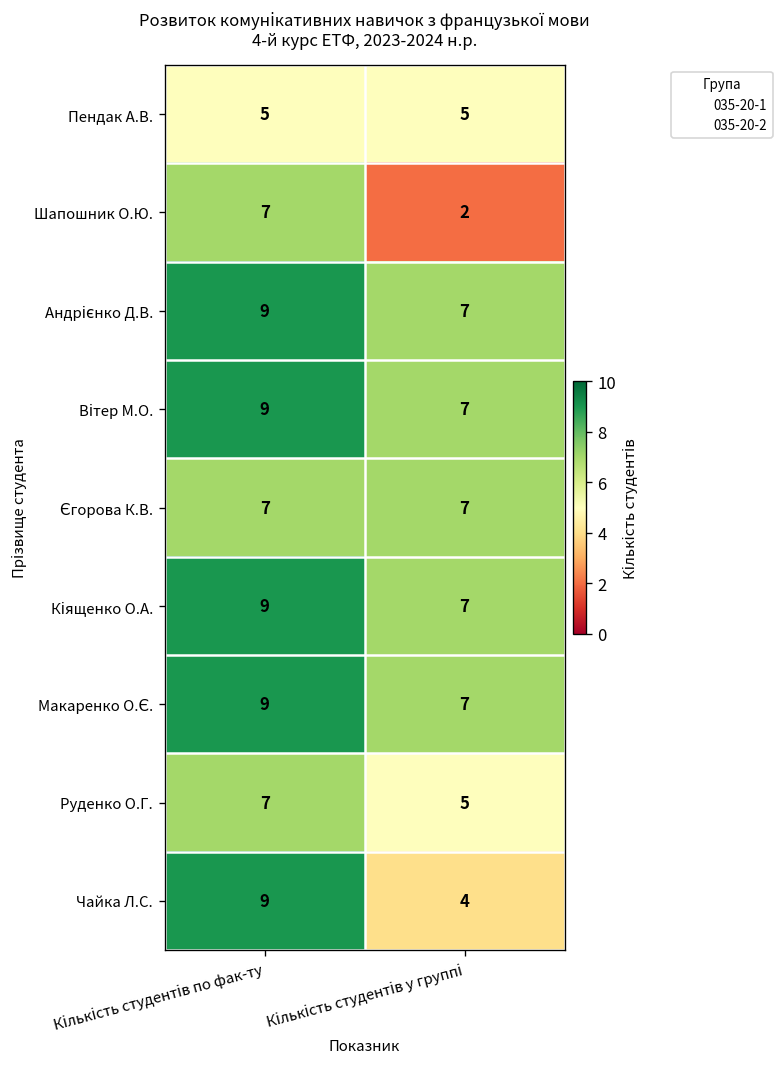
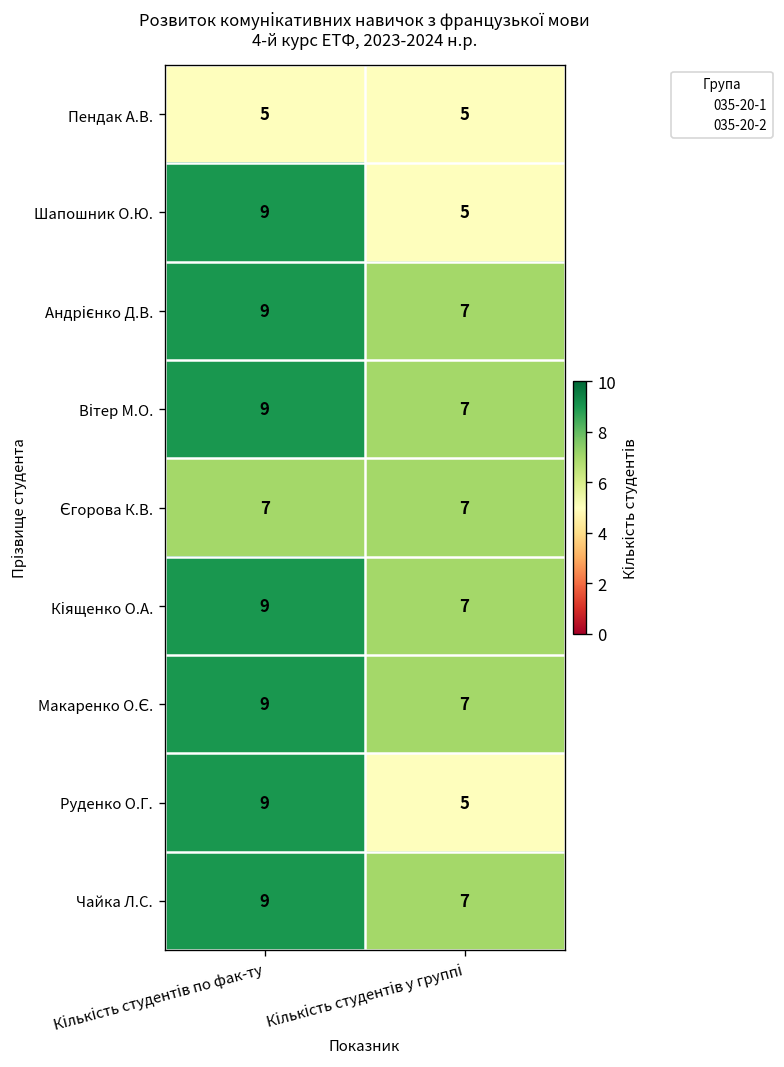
Шапошник О.Ю., Кількість студентів по фак-ту: 7 -> 9
Шапошник О.Ю., Кількість студентів у группі: 2 -> 5
Руденко О.Г., Кількість студентів по фак-ту: 7 -> 9
Чайка Л.С., Кількість студентів у группі: 4 -> 7
